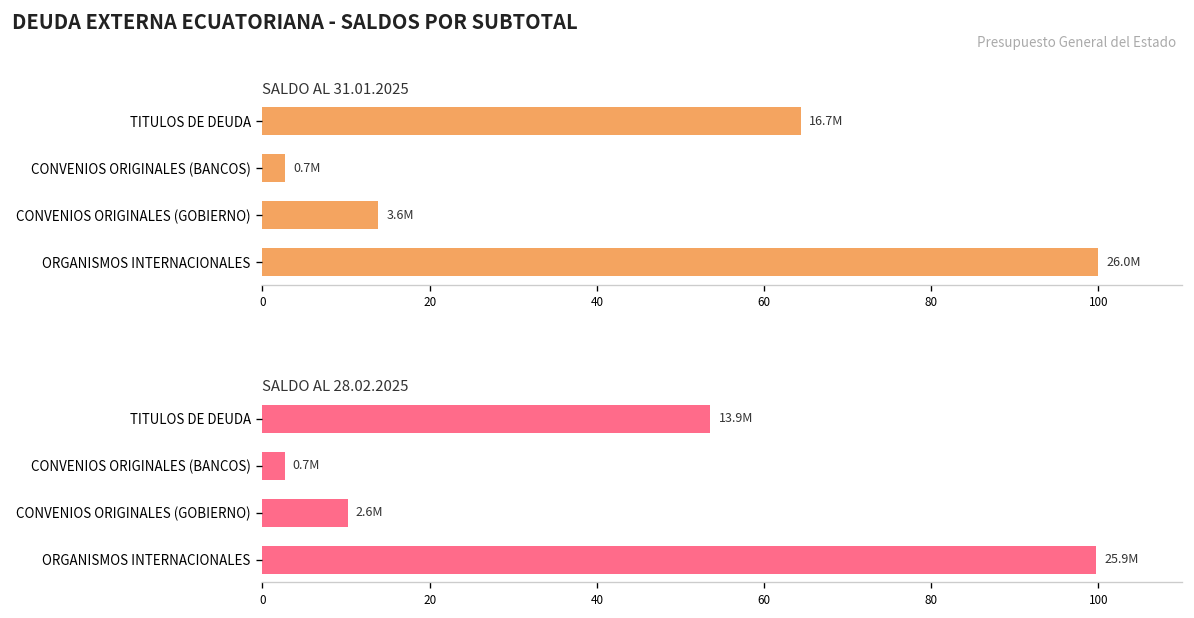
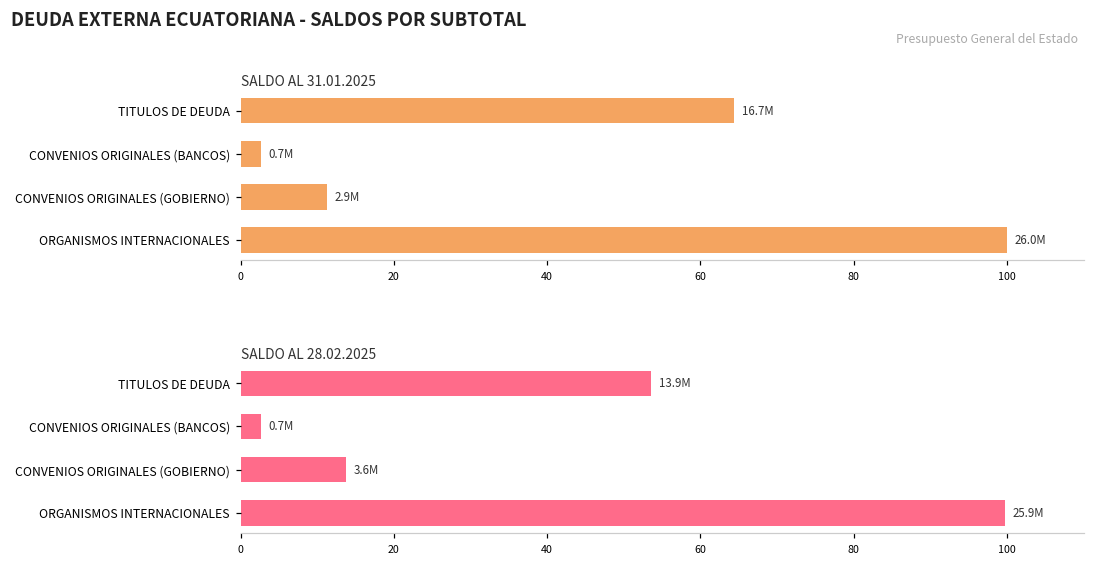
SALDO AL 31.01.2025, CONVENIOS ORIGINALES (GOBIERNO): 3.6M -> 2.9M
SALDO AL 28.02.2025, CONVENIOS ORIGINALES (GOBIERNO): 2.6M -> 3.6M
